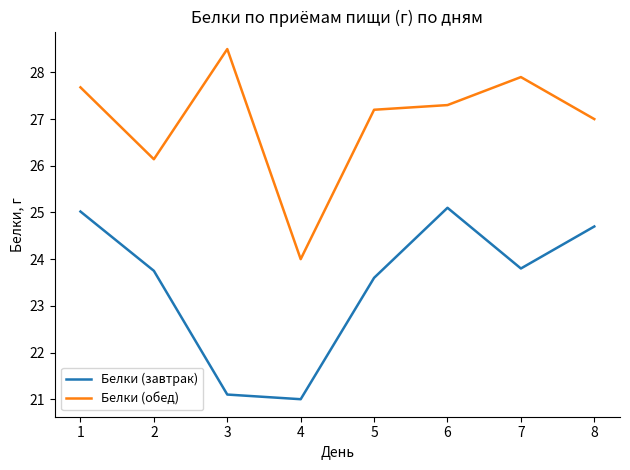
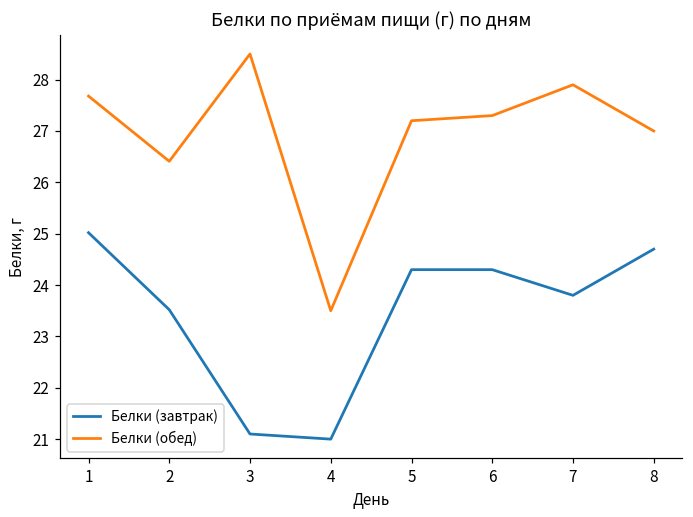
Белки (завтрак), 2: 23.8 -> 23.5
Белки (обед), 2: 26.1 -> 26.4
Белки (обед), 4: 24.0 -> 23.5
Белки (завтрак), 5: 23.6 -> 24.3
Белки (завтрак), 6: 25.1 -> 24.3
